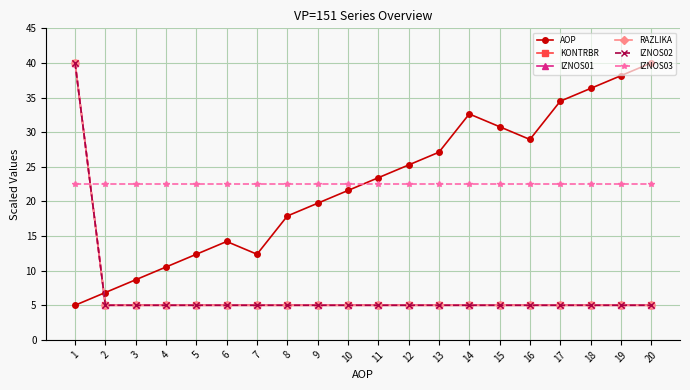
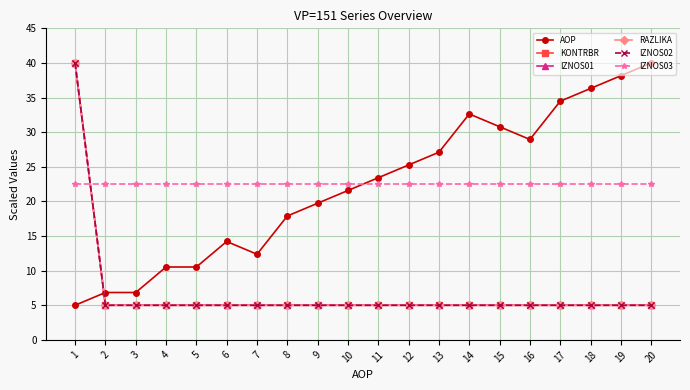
AOP, 3: 9 -> 7
AOP, 5: 12 -> 11
